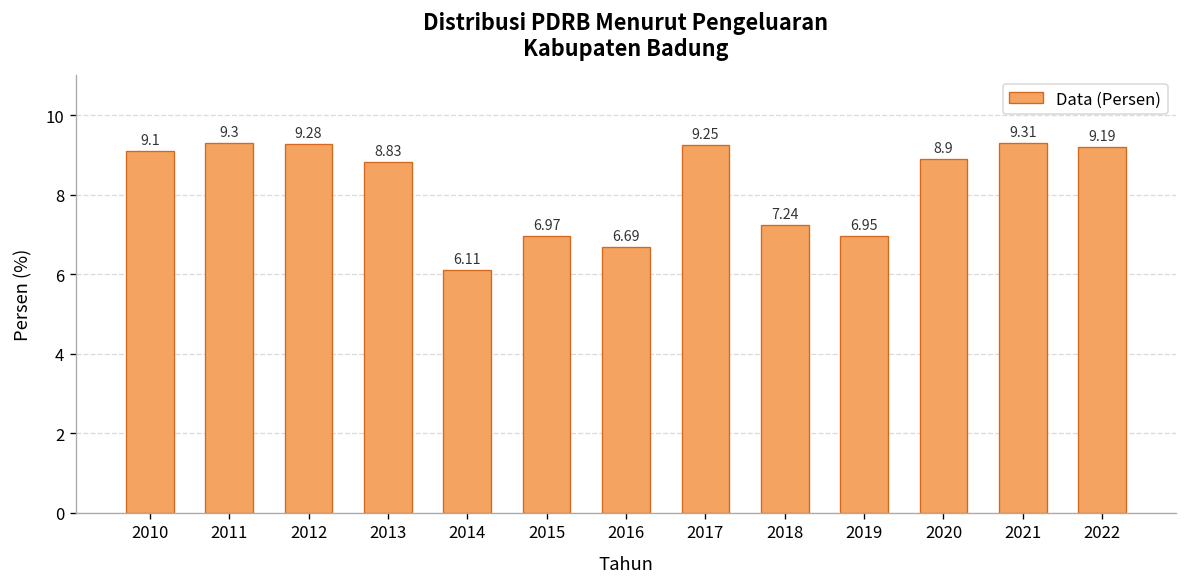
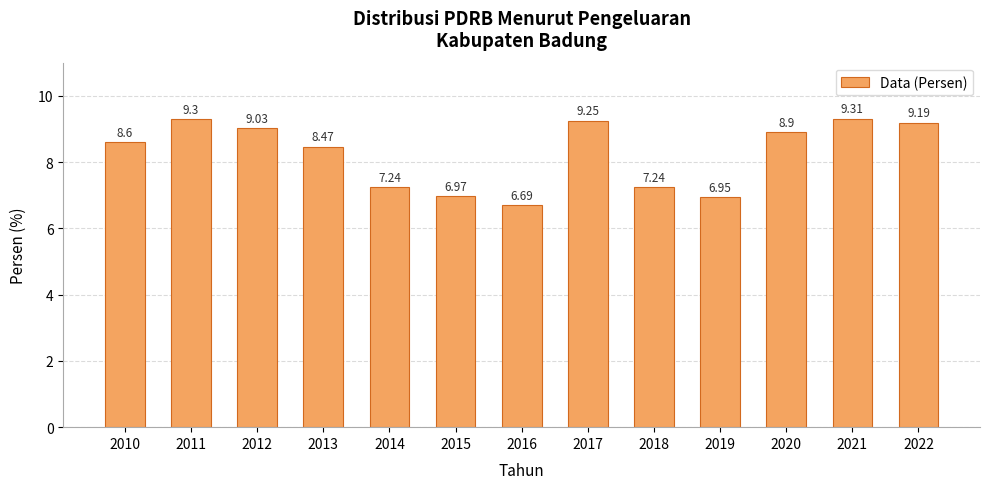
2010: 9.1 -> 8.6
2012: 9.28 -> 9.03
2013: 8.83 -> 8.47
2014: 6.11 -> 7.24
